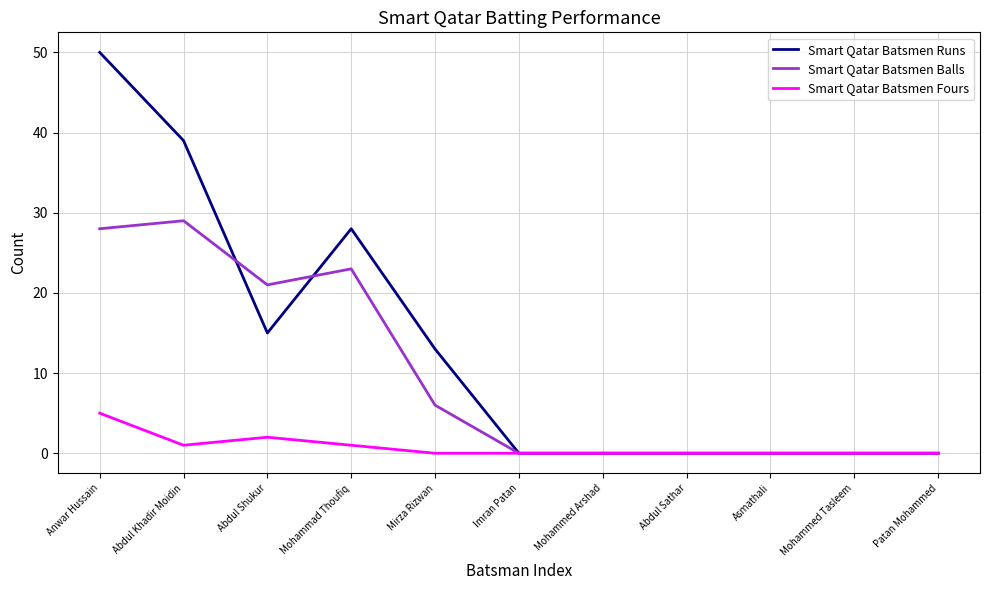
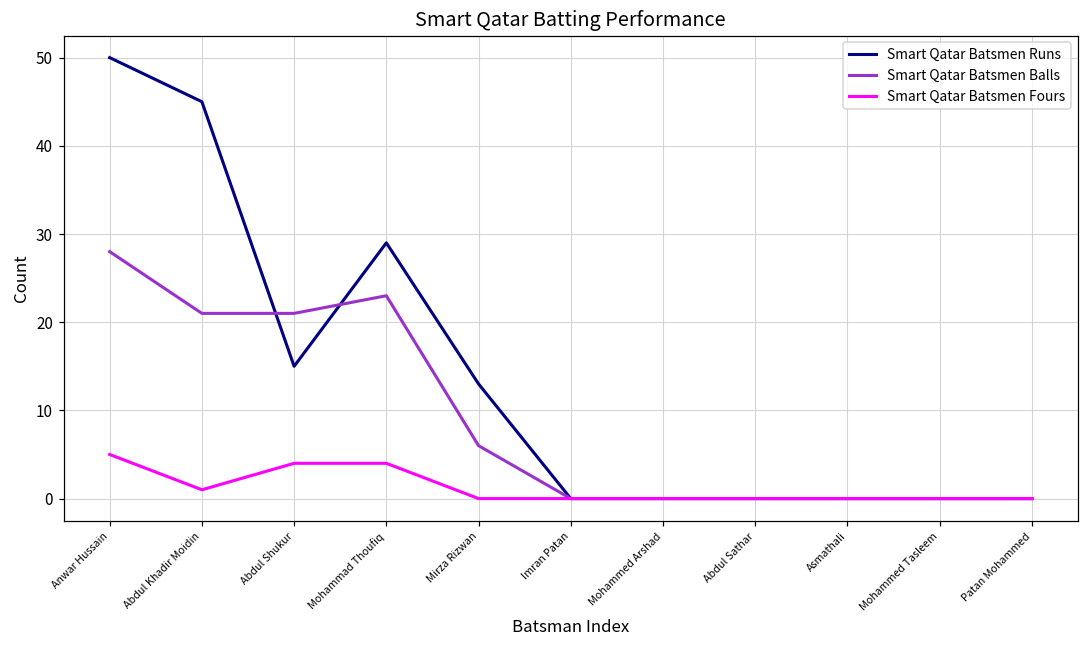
Smart Qatar Batsmen Runs, Abdul Khadir Moidin: 39 -> 45
Smart Qatar Batsmen Balls, Abdul Khadir Moidin: 29 -> 21
Smart Qatar Batsmen Fours, Abdul Shukur: 2 -> 4
Smart Qatar Batsmen Runs, Mohammad Thoufiq: 28 -> 29
Smart Qatar Batsmen Fours, Mohammad Thoufiq: 1 -> 4
